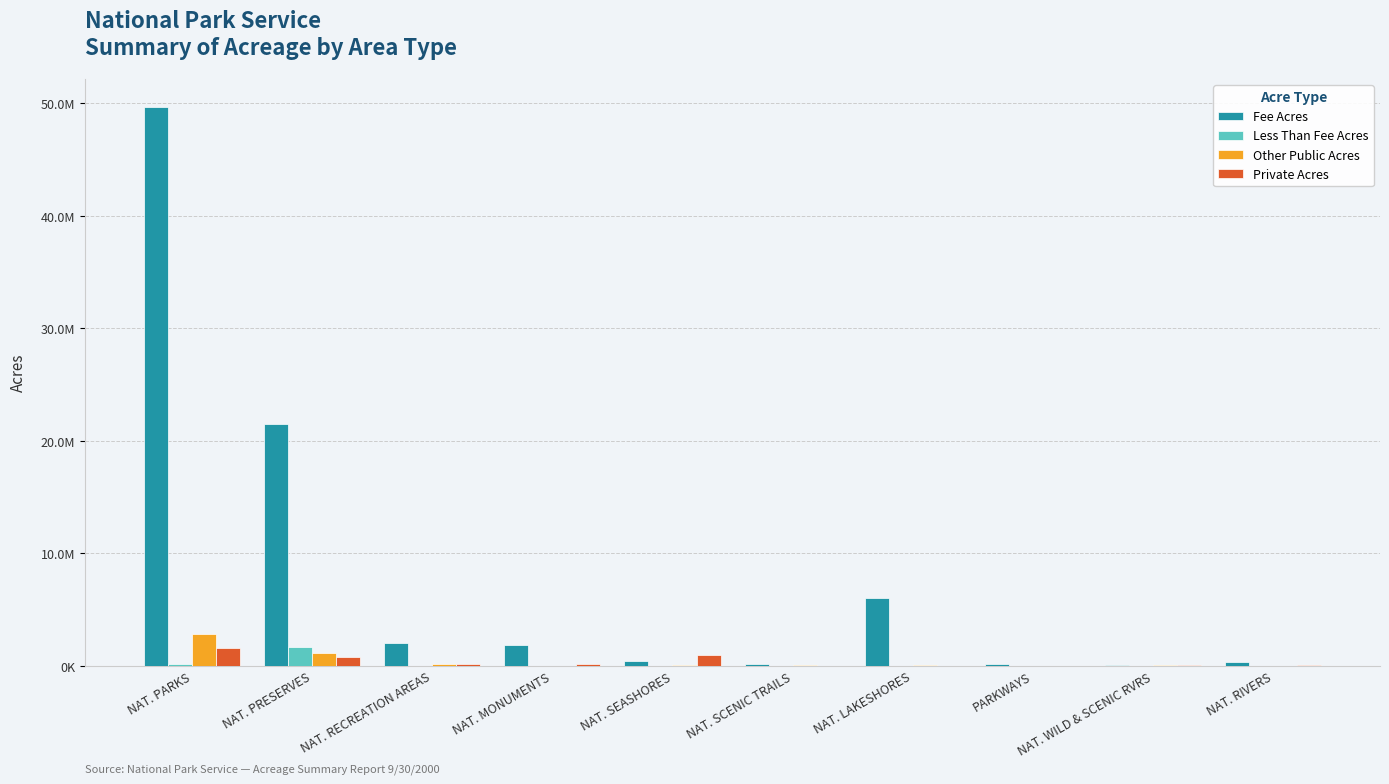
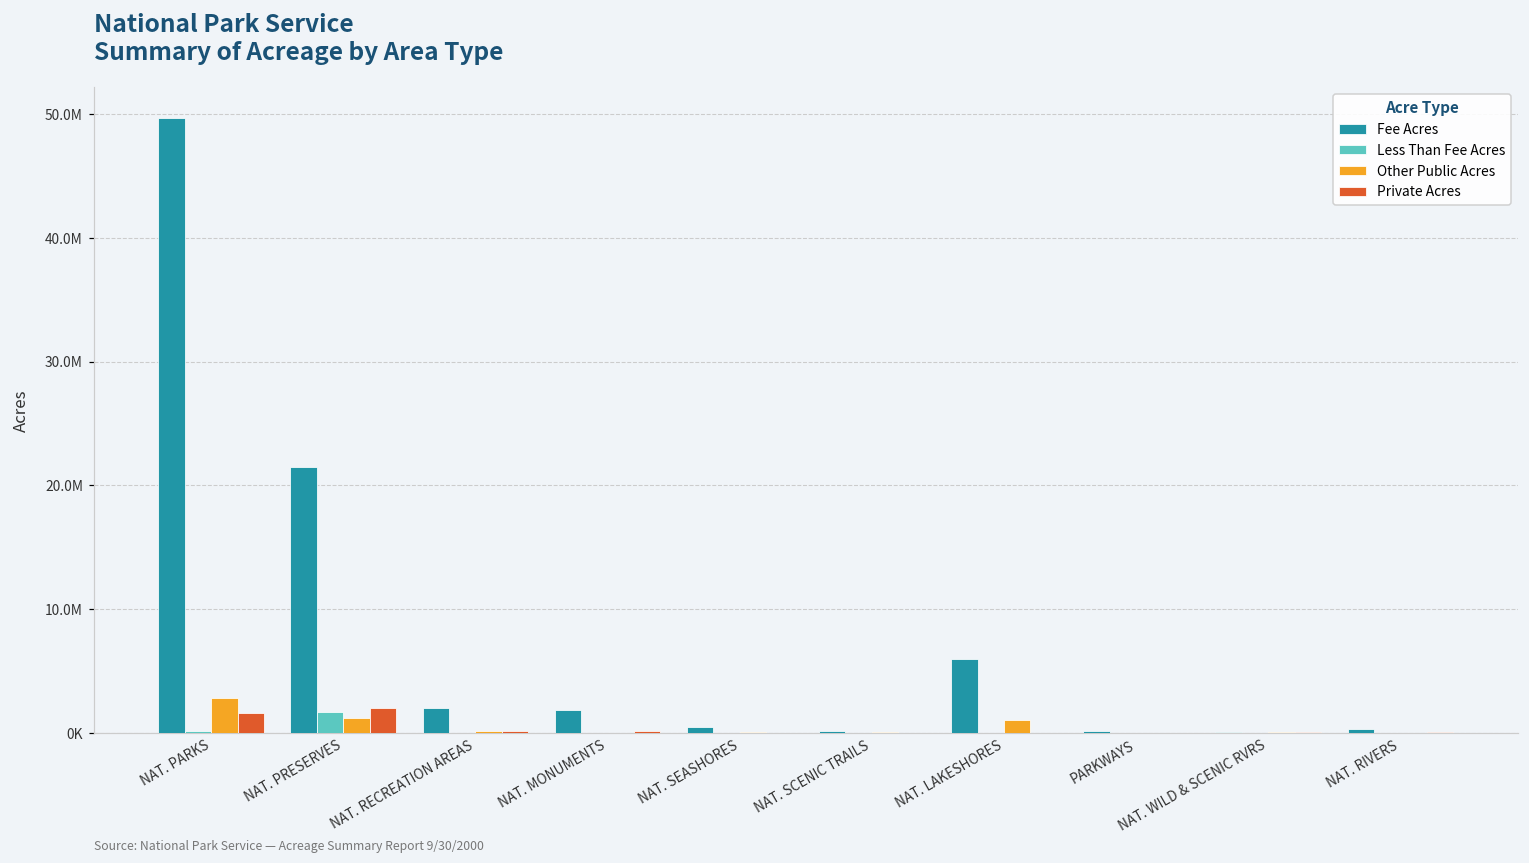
Private Acres, NAT. PRESERVES: 800000 -> 2000000
Private Acres, NAT. SEASHORES: 900000 -> 0
Other Public Acres, NAT. LAKESHORES: 100000 -> 1100000
